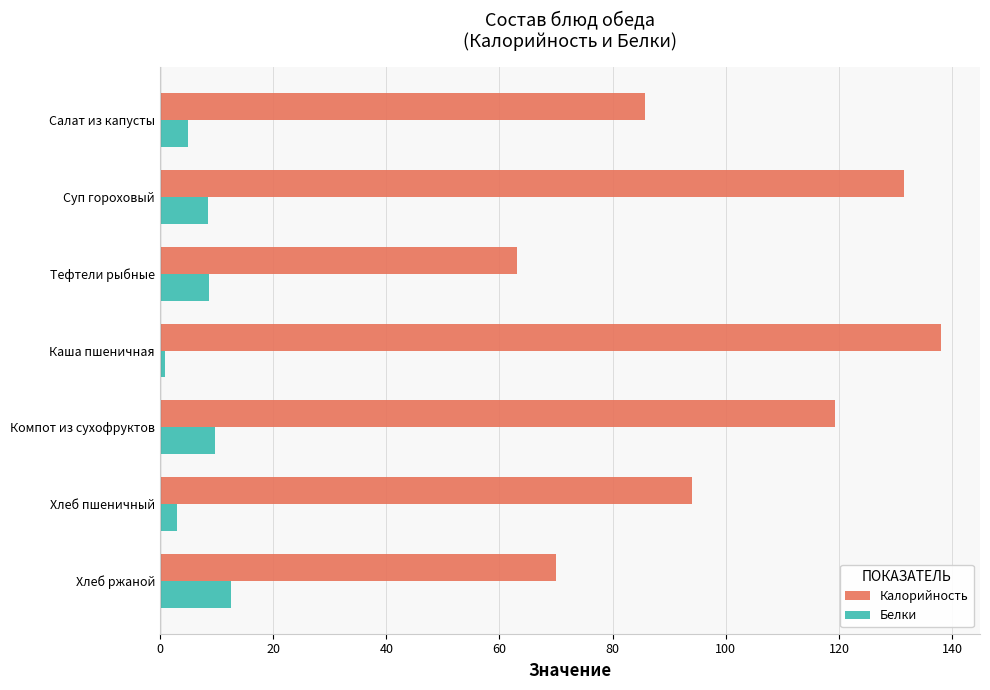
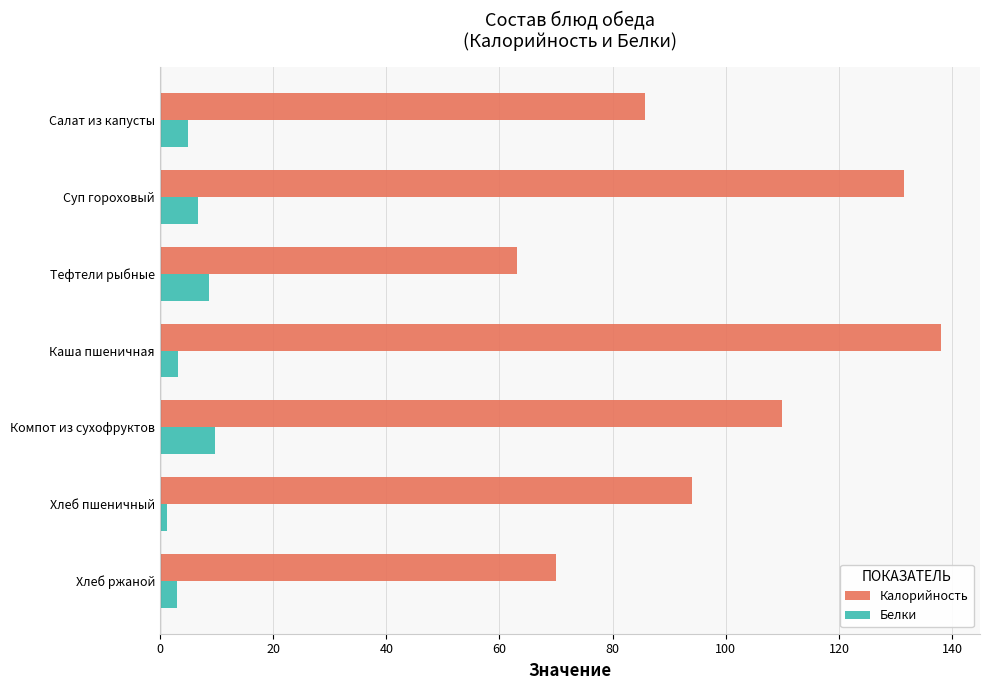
Белки, Суп гороховый: 8 -> 7
Белки, Каша пшеничная: 1 -> 3
Калорийность, Компот из сухофруктов: 119 -> 110
Белки, Хлеб пшеничный: 3 -> 1
Белки, Хлеб ржаной: 13 -> 3
